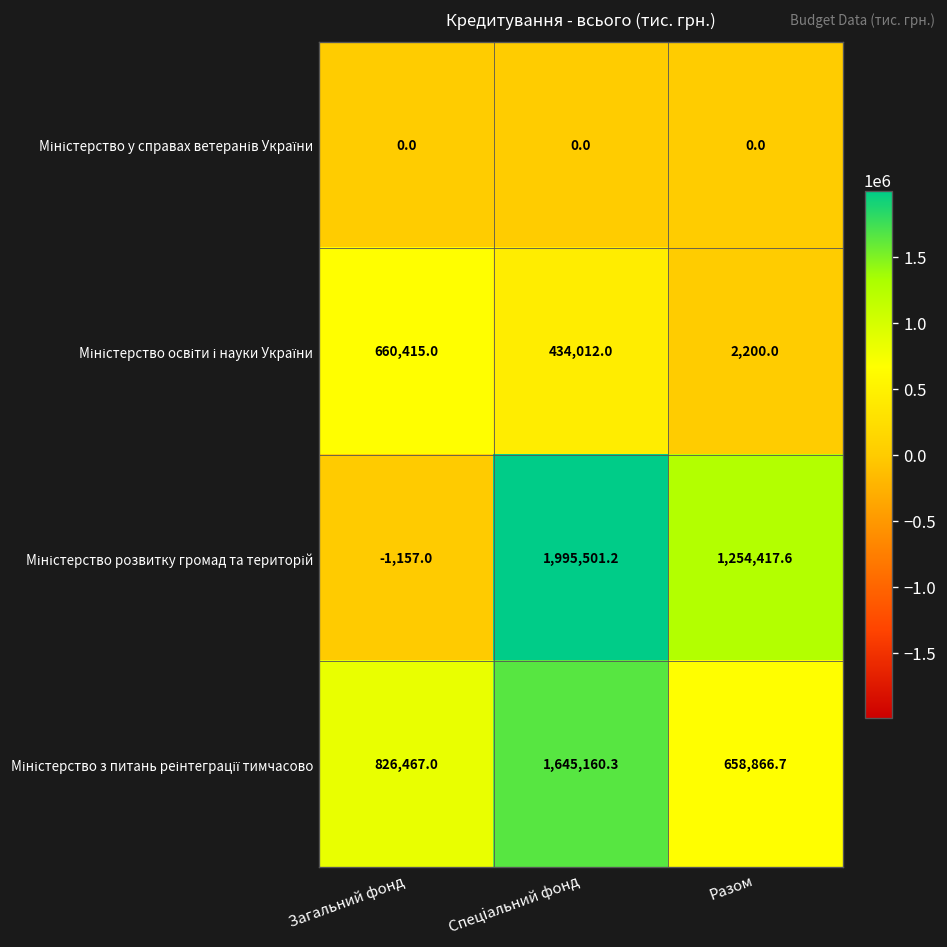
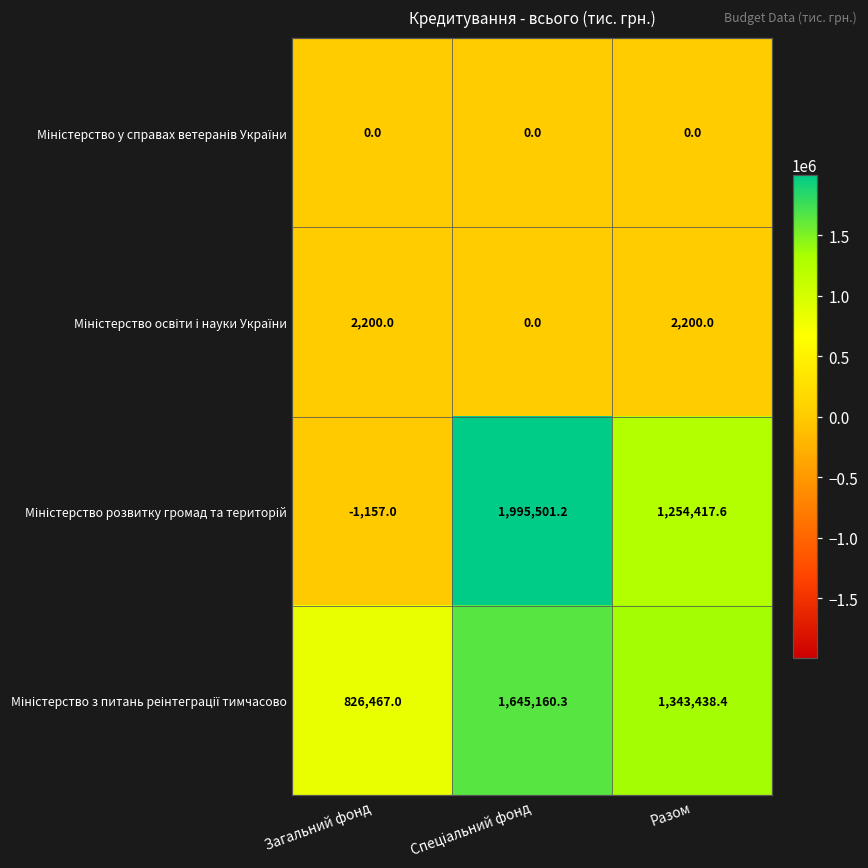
Міністерство освіти і науки України, Загальний фонд: 660,415.0 -> 2,200.0
Міністерство освіти і науки України, Спеціальний фонд: 434,012.0 -> 0.0
Міністерство з питань реінтеграції тимчасово, Разом: 658,866.7 -> 1,343,438.4
